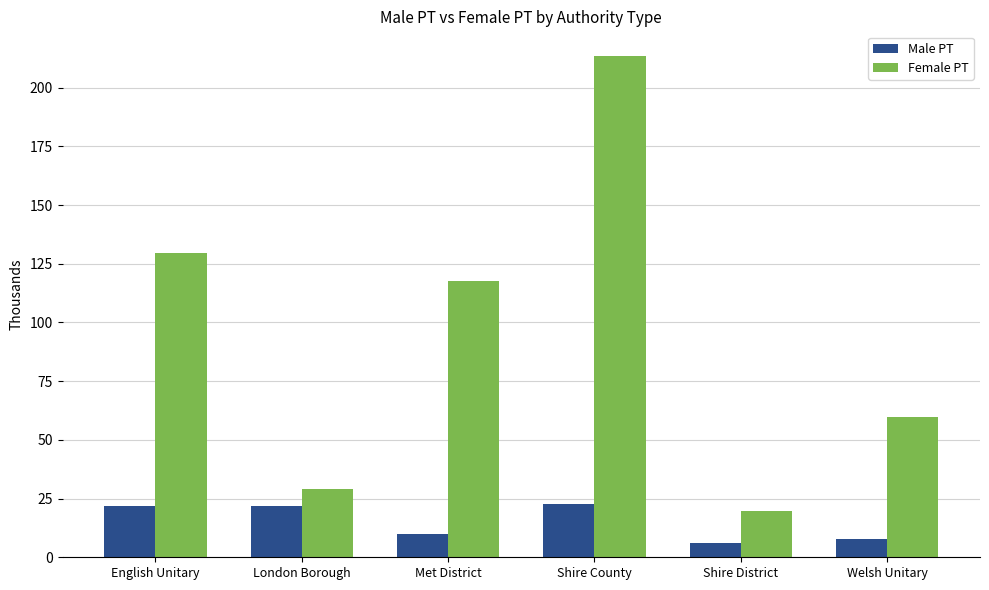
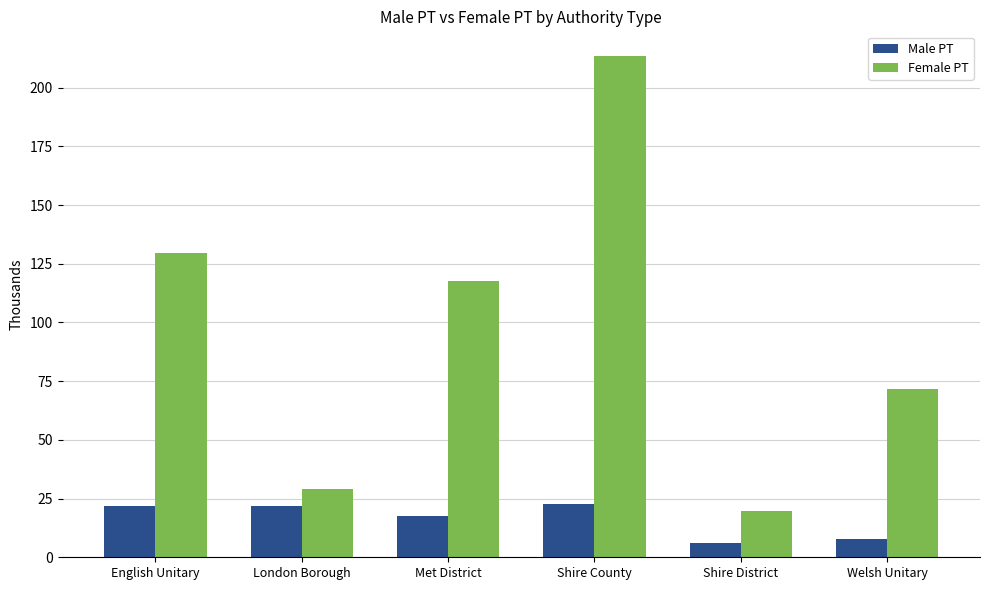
Male PT, Met District: 10 -> 18
Female PT, Welsh Unitary: 60 -> 72
